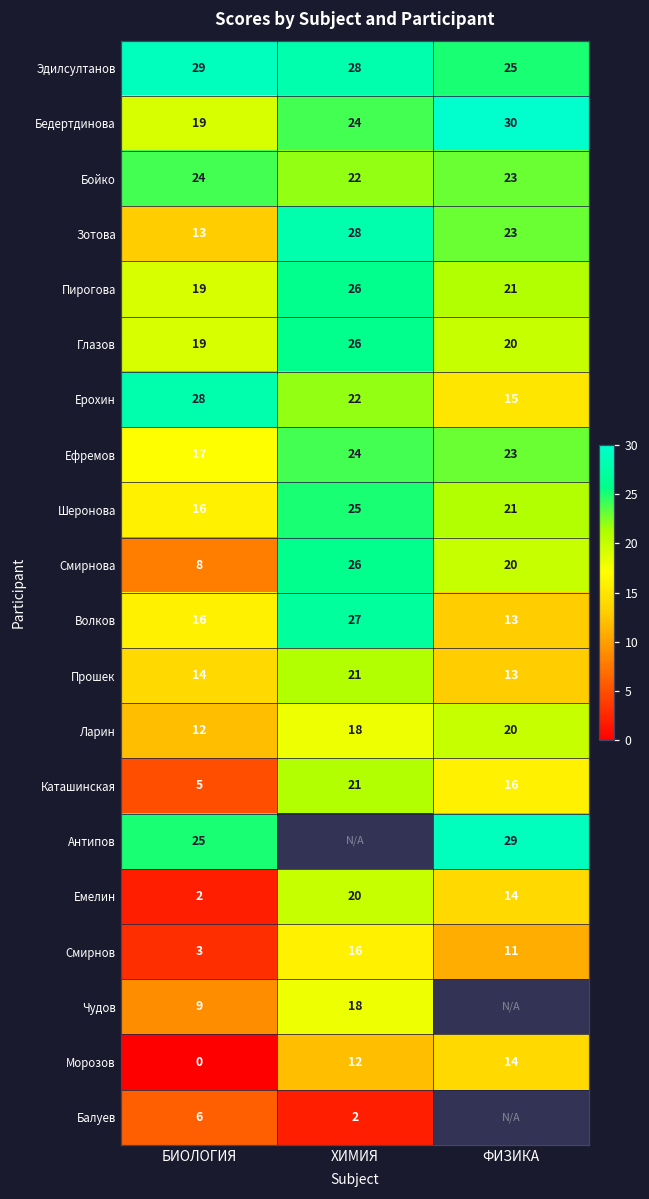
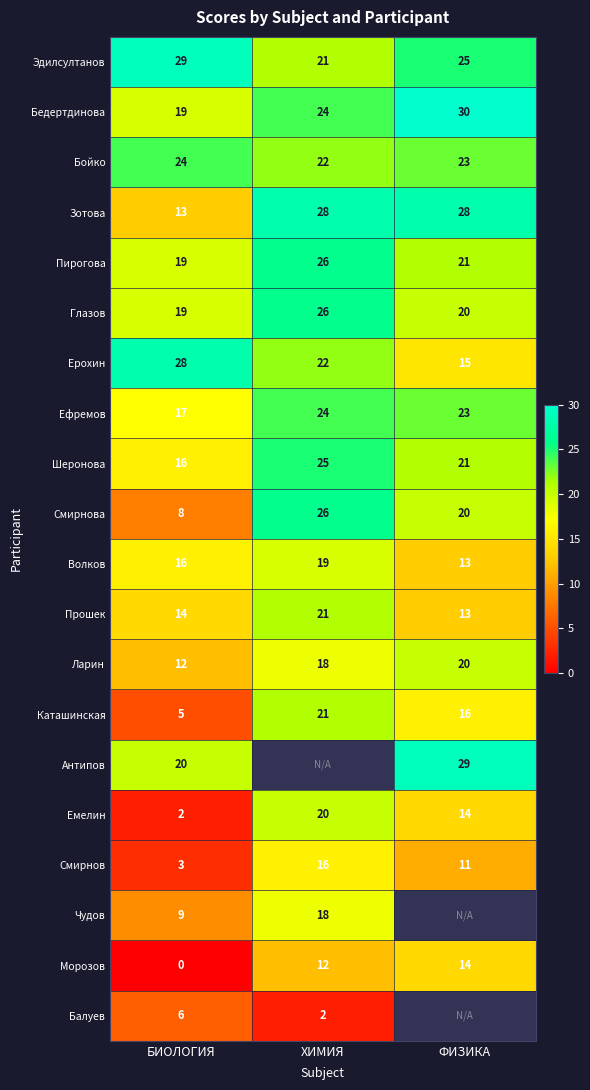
Эдилсултанов, ХИМИЯ: 28 -> 21
Зотова, ФИЗИКА: 23 -> 28
Волков, ХИМИЯ: 27 -> 19
Антипов, БИОЛОГИЯ: 25 -> 20
